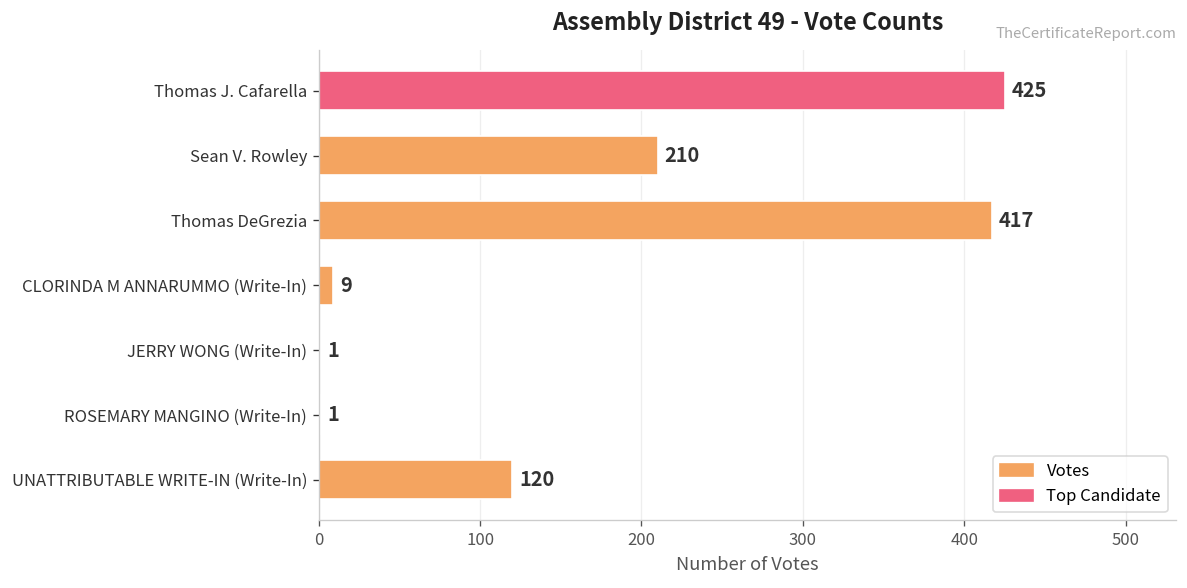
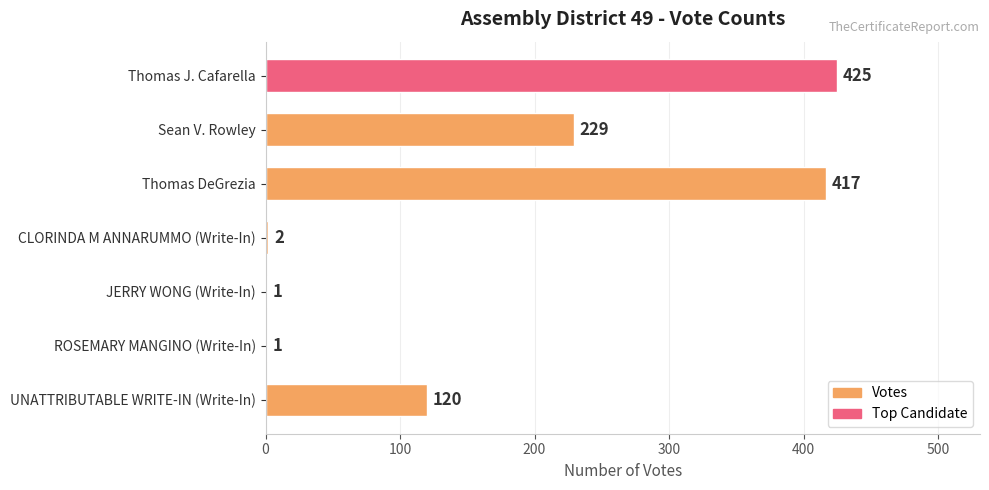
Sean V. Rowley: 210 -> 229
CLORINDA M ANNARUMMO (Write-In): 9 -> 2
